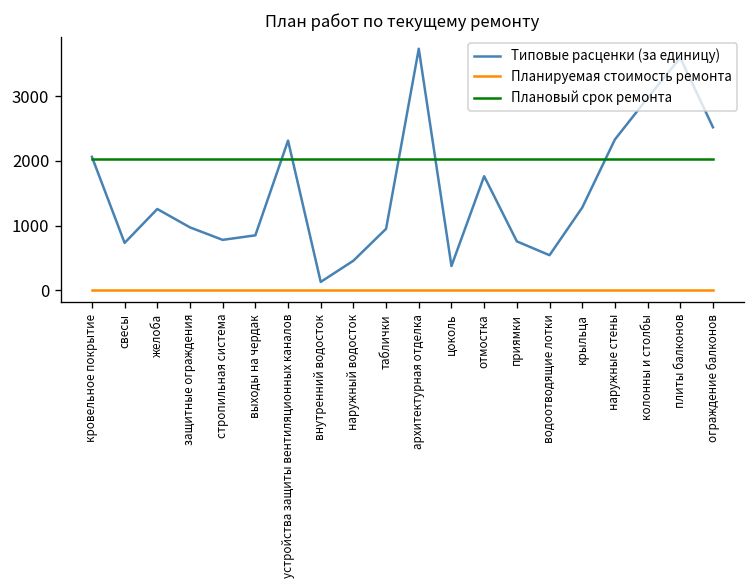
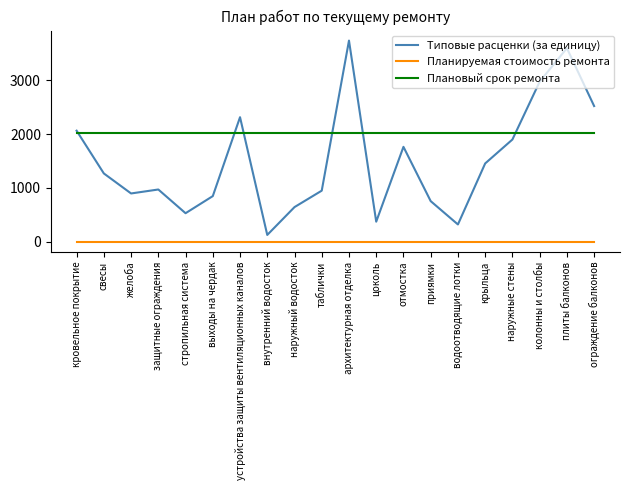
Типовые расценки (за единицу), свесы: 700 -> 1300
Типовые расценки (за единицу), желоба: 1300 -> 900
Типовые расценки (за единицу), стропильная система: 800 -> 500
Типовые расценки (за единицу), наружный водосток: 500 -> 600
Типовые расценки (за единицу), водоотводящие лотки: 500 -> 300
Типовые расценки (за единицу), крыльца: 1300 -> 1500
Типовые расценки (за единицу), наружные стены: 2300 -> 1900
